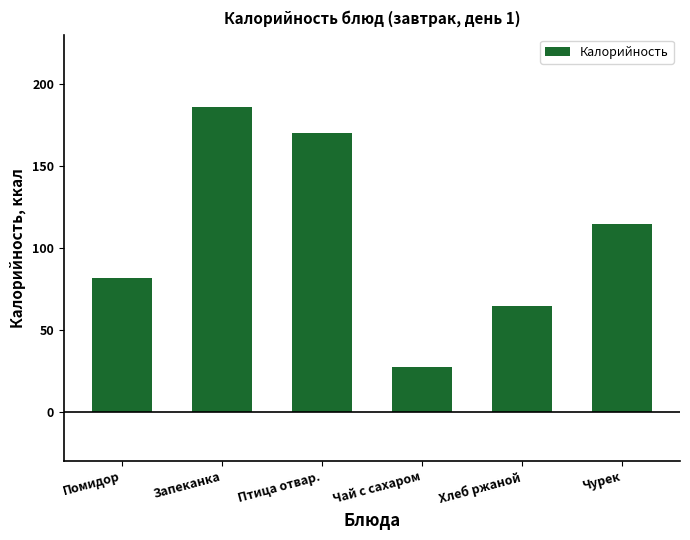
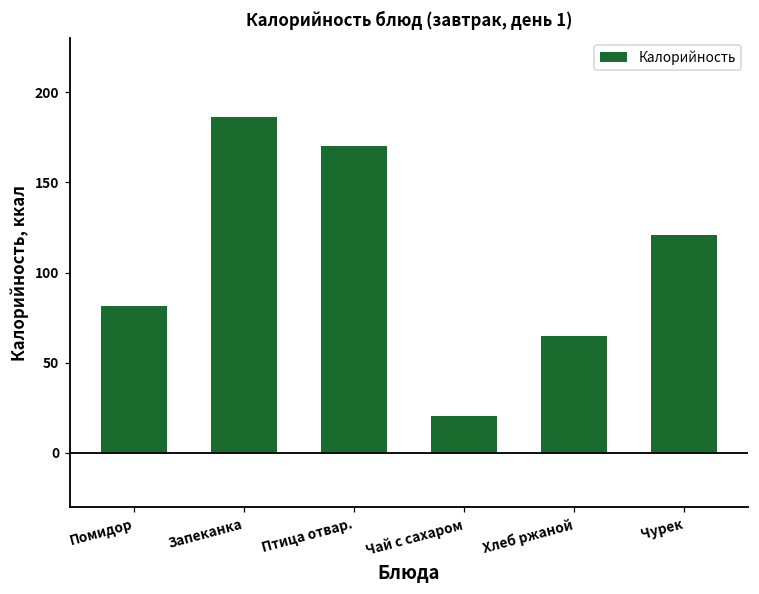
Чай с сахаром: 27 -> 20
Чурек: 114 -> 121
